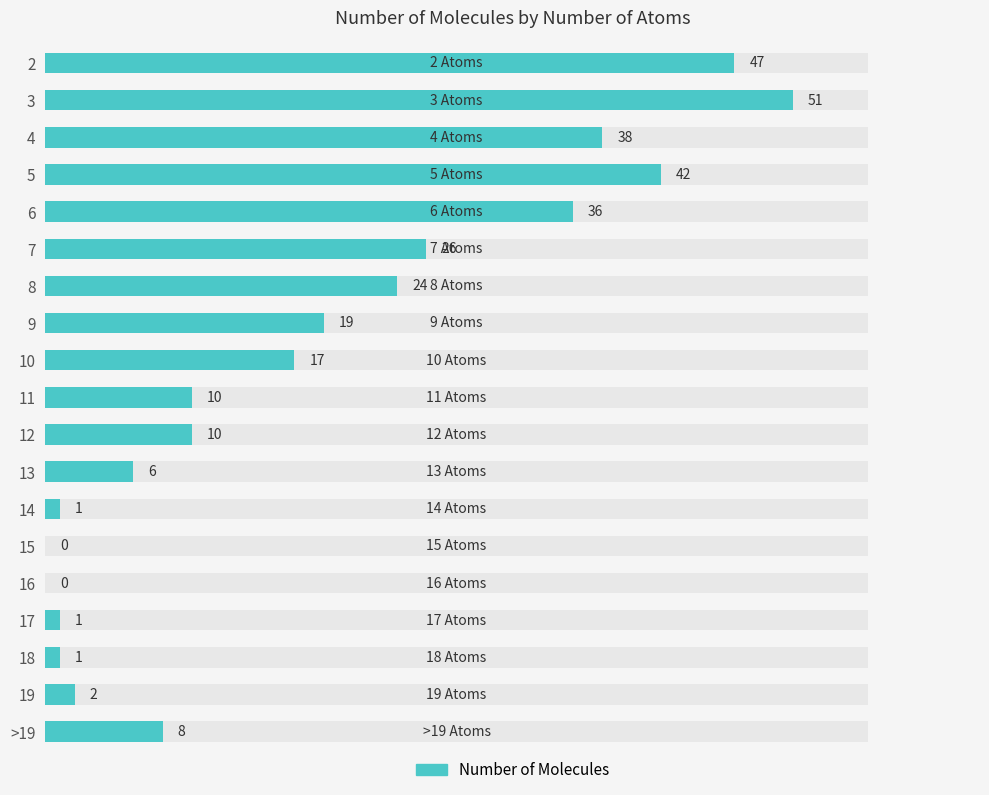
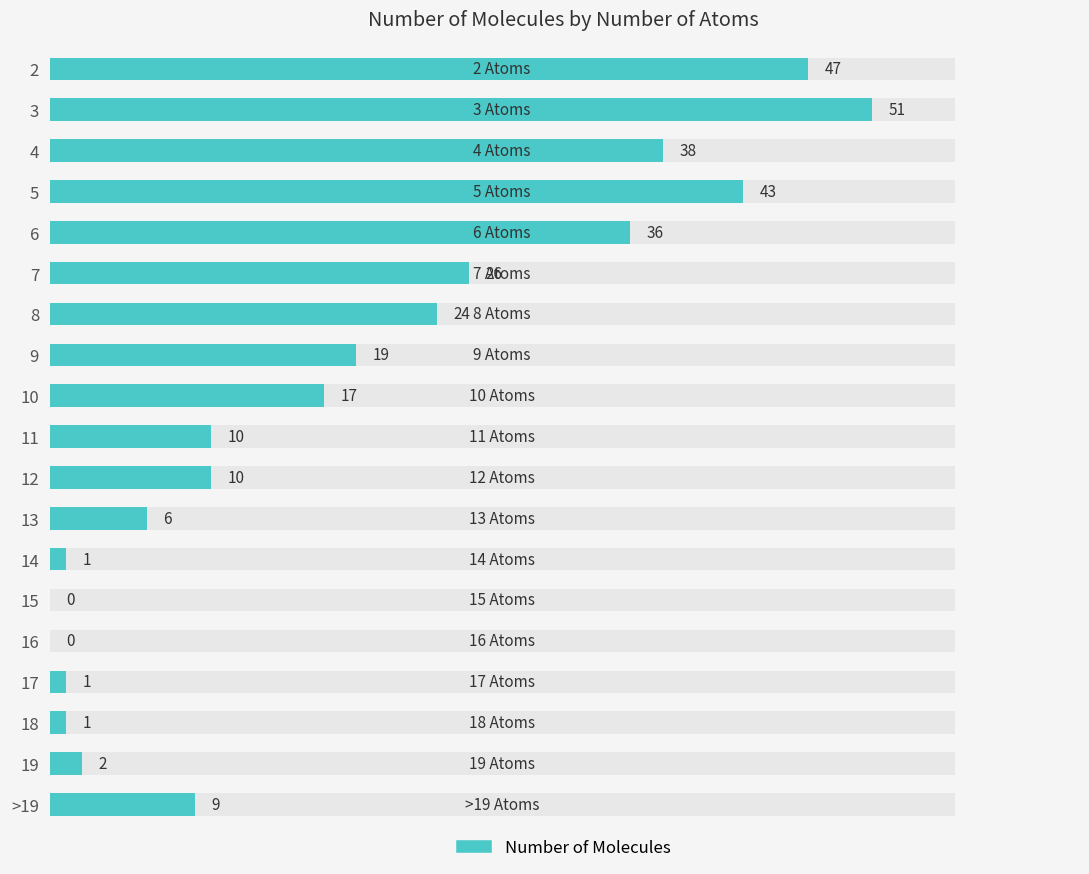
Number of Molecules, 5: 42 -> 43
Number of Molecules, >19: 8 -> 9
